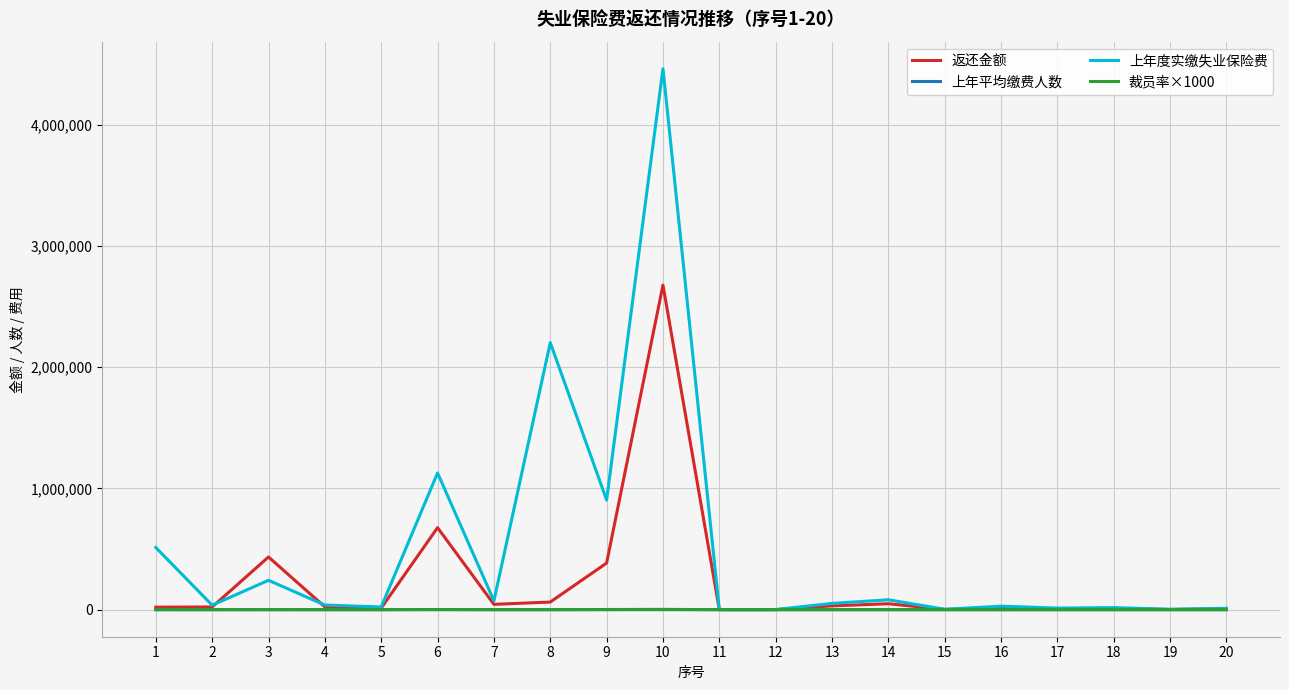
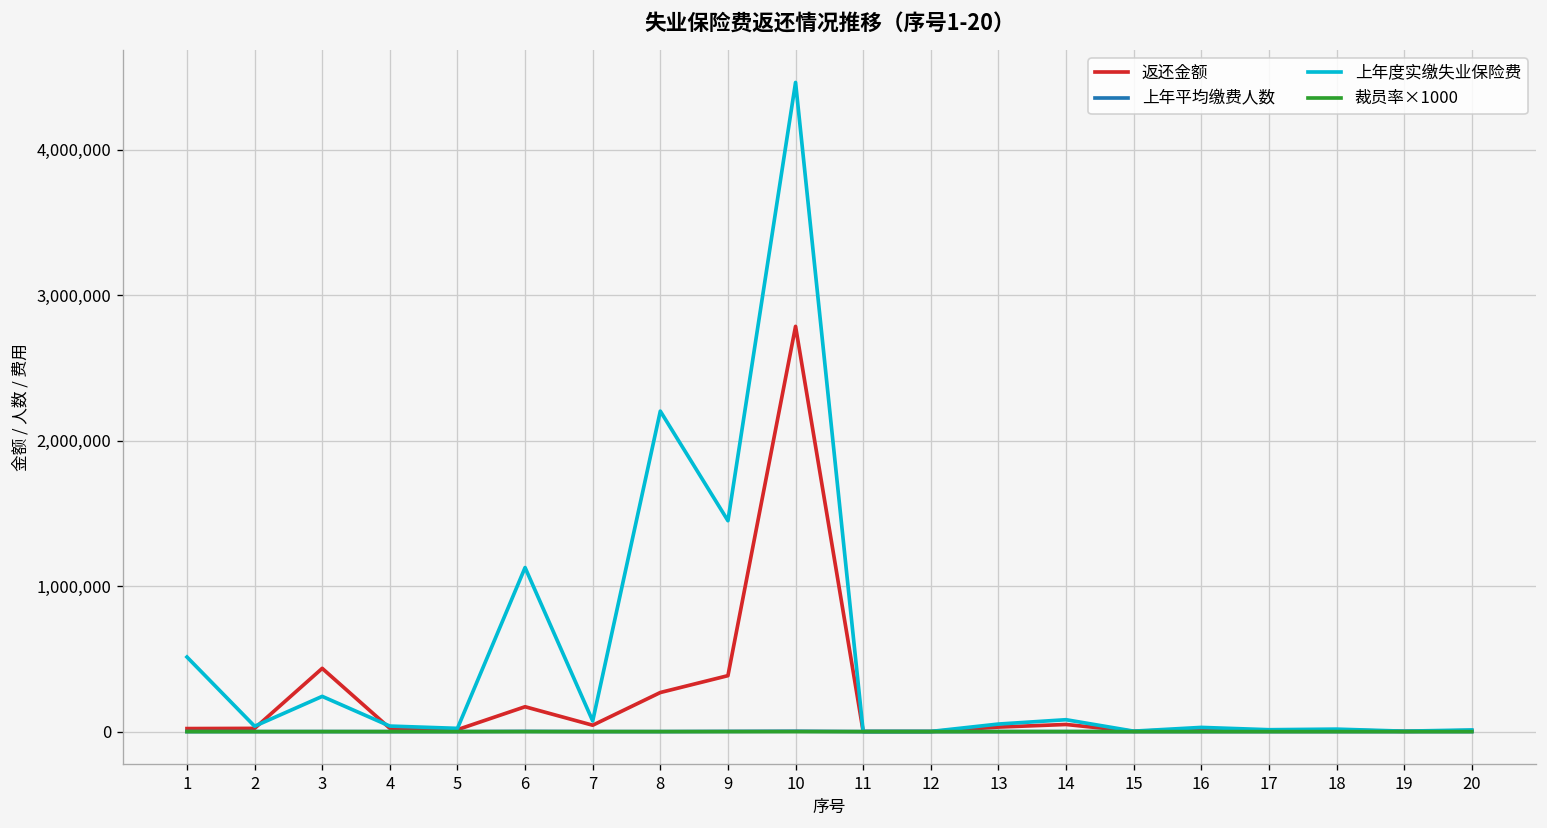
返还金额, 6: 680,000 -> 170,000
返还金额, 8: 60,000 -> 270,000
上年度实缴失业保险费, 9: 900,000 -> 1,450,000
返还金额, 10: 2,680,000 -> 2,790,000
